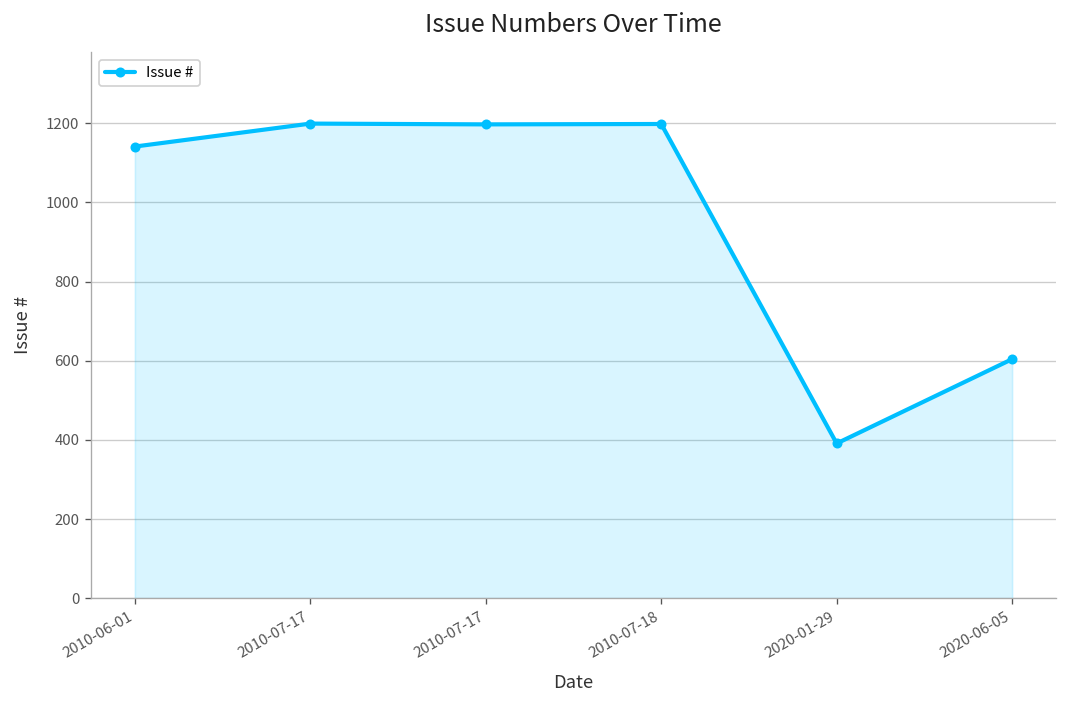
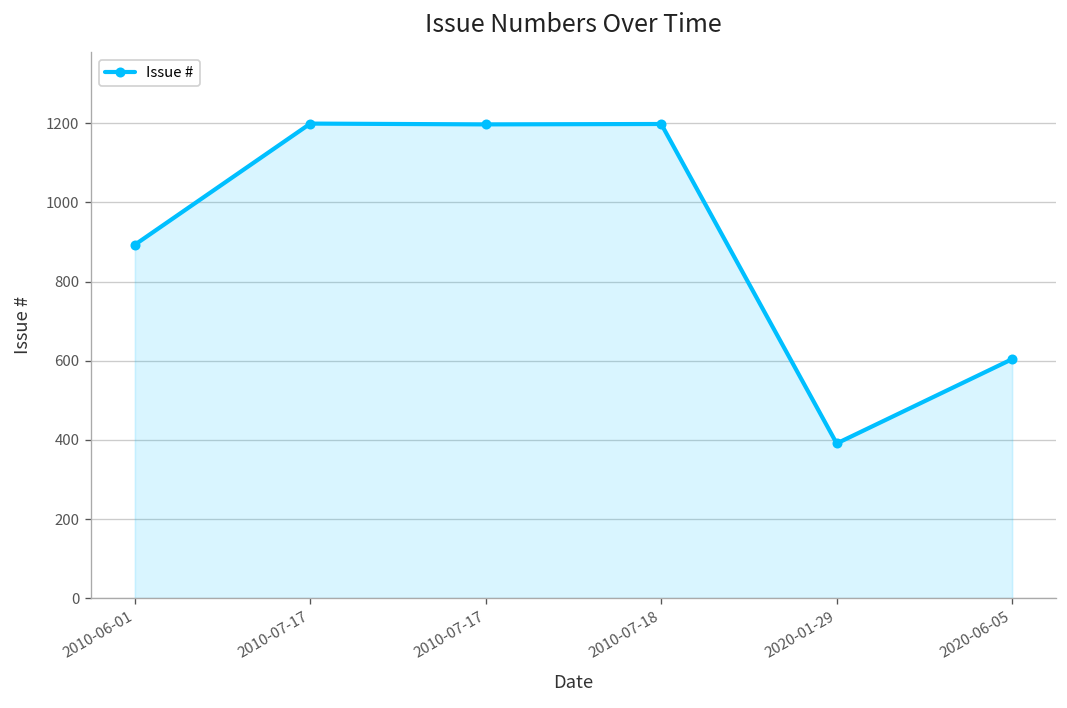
2010-06-01: 1140 -> 890
